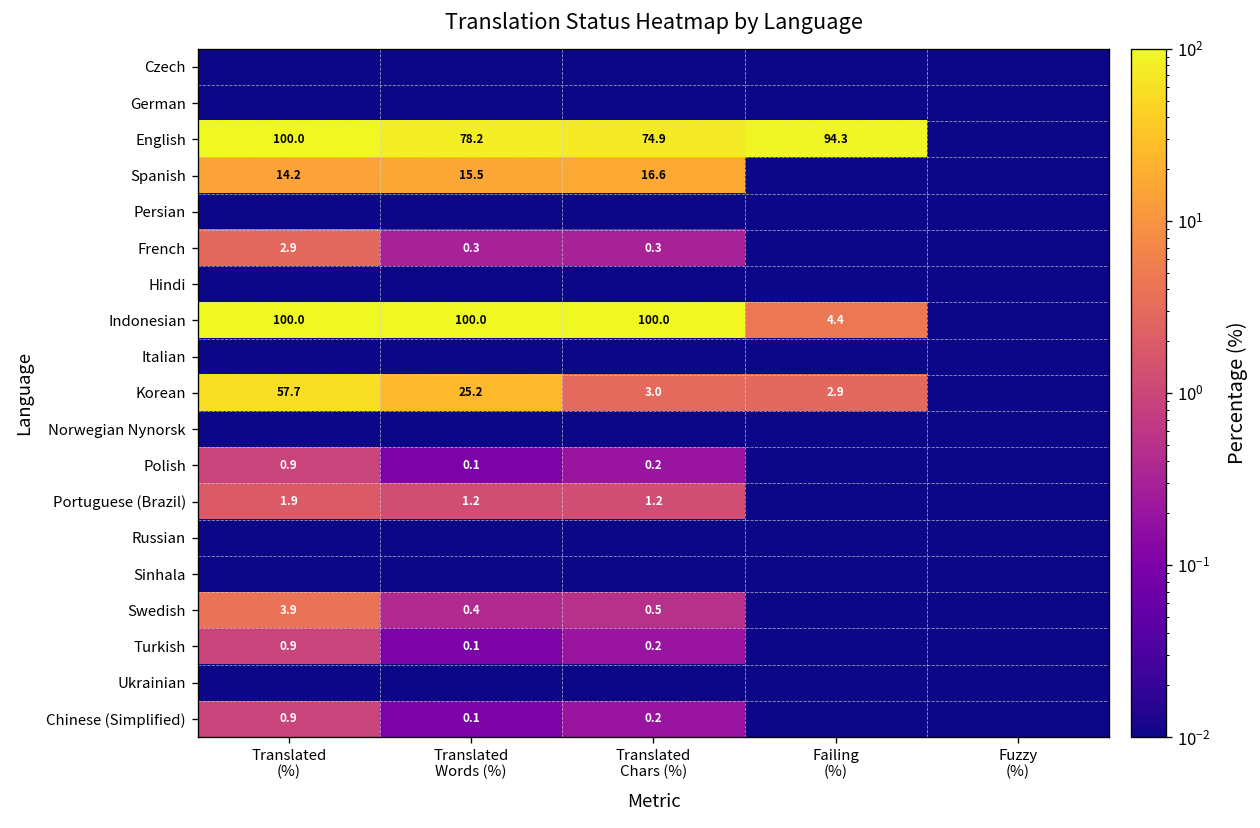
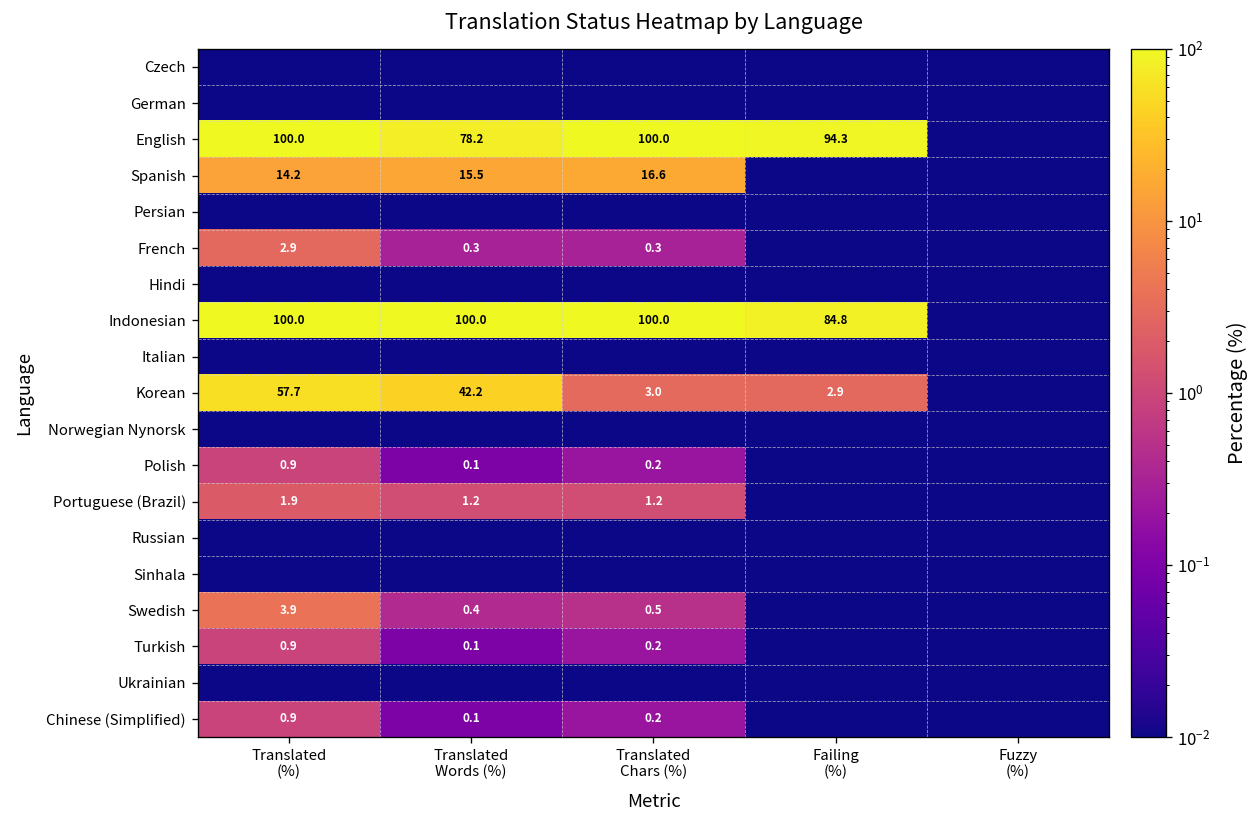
English, Translated Chars (%): 74.9 -> 100.0
Indonesian, Failing (%): 4.4 -> 84.8
Korean, Translated Words (%): 25.2 -> 42.2
